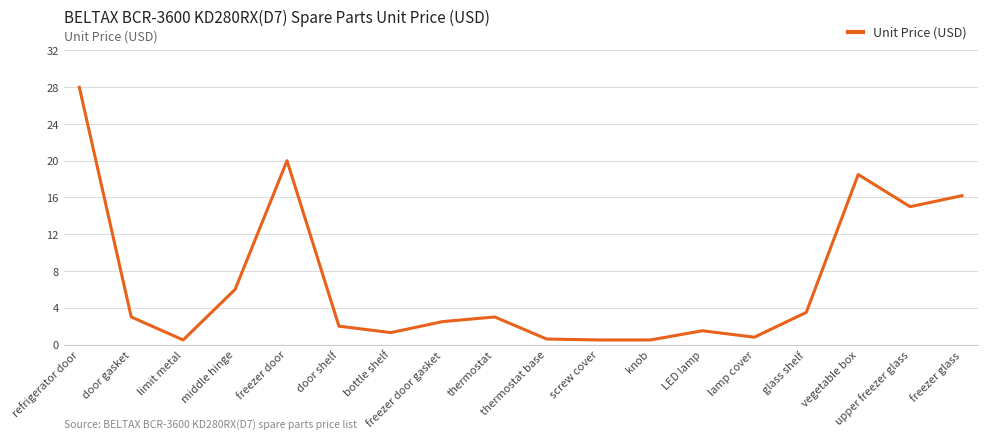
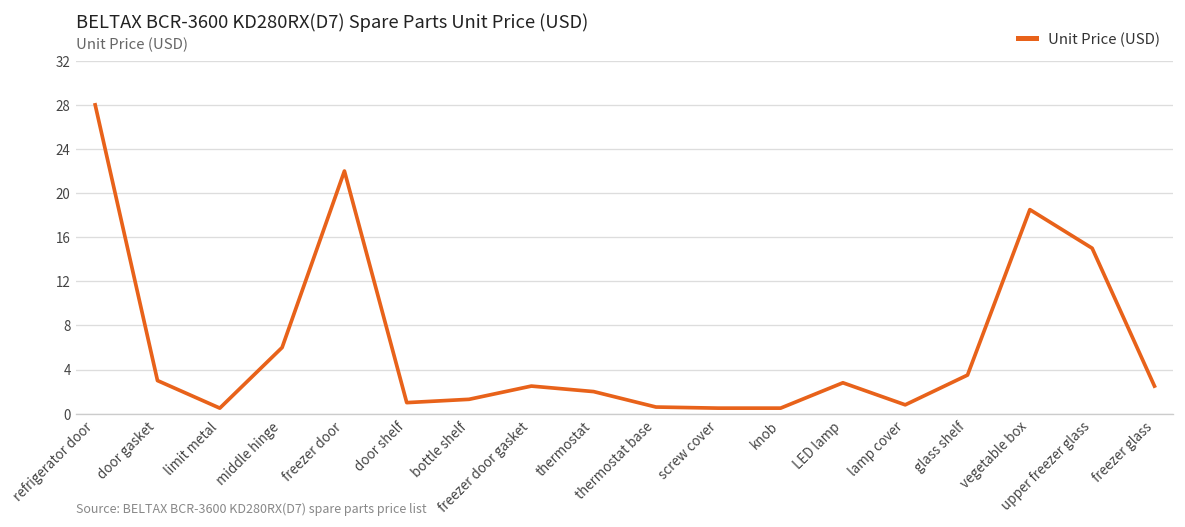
freezer door: 20 -> 22
door shelf: 2 -> 1
thermostat: 3 -> 2
LED lamp: 2 -> 3
freezer glass: 16 -> 3
